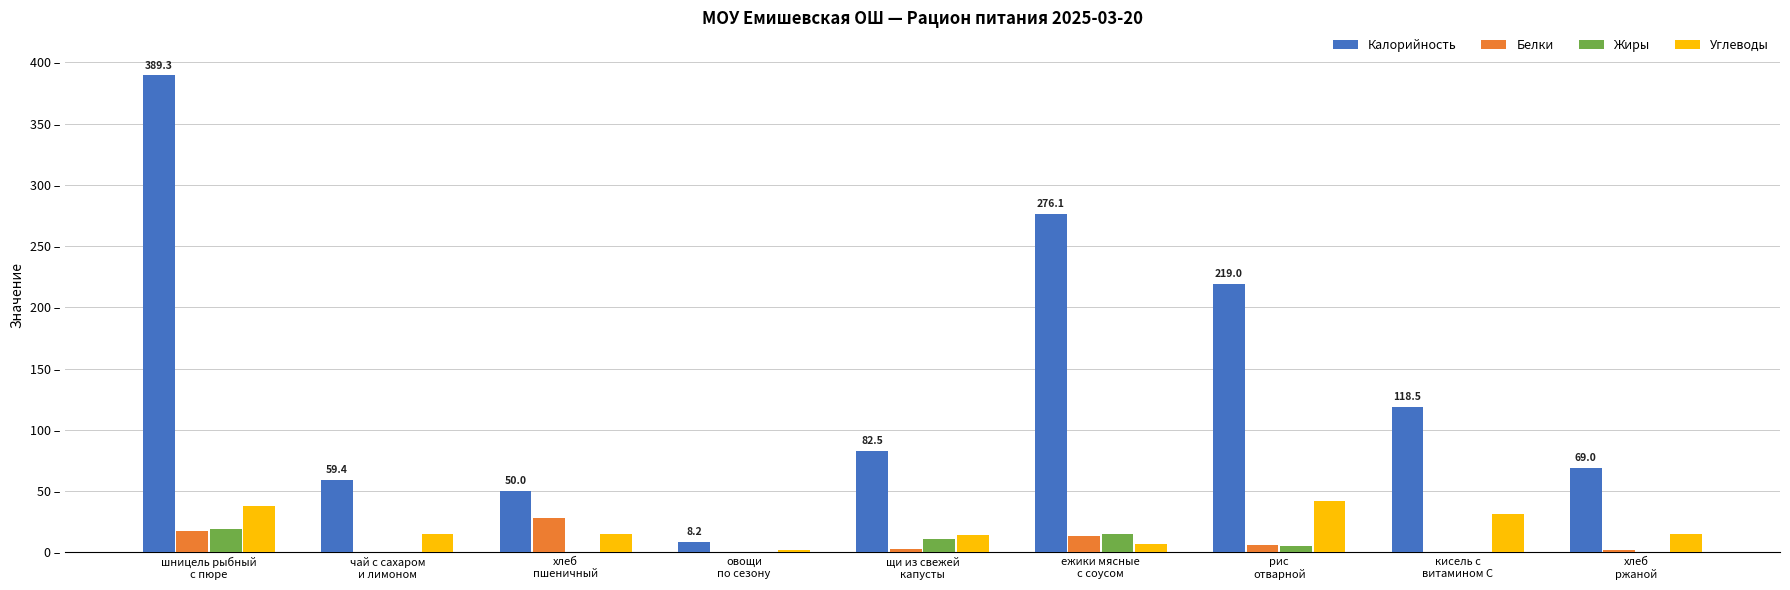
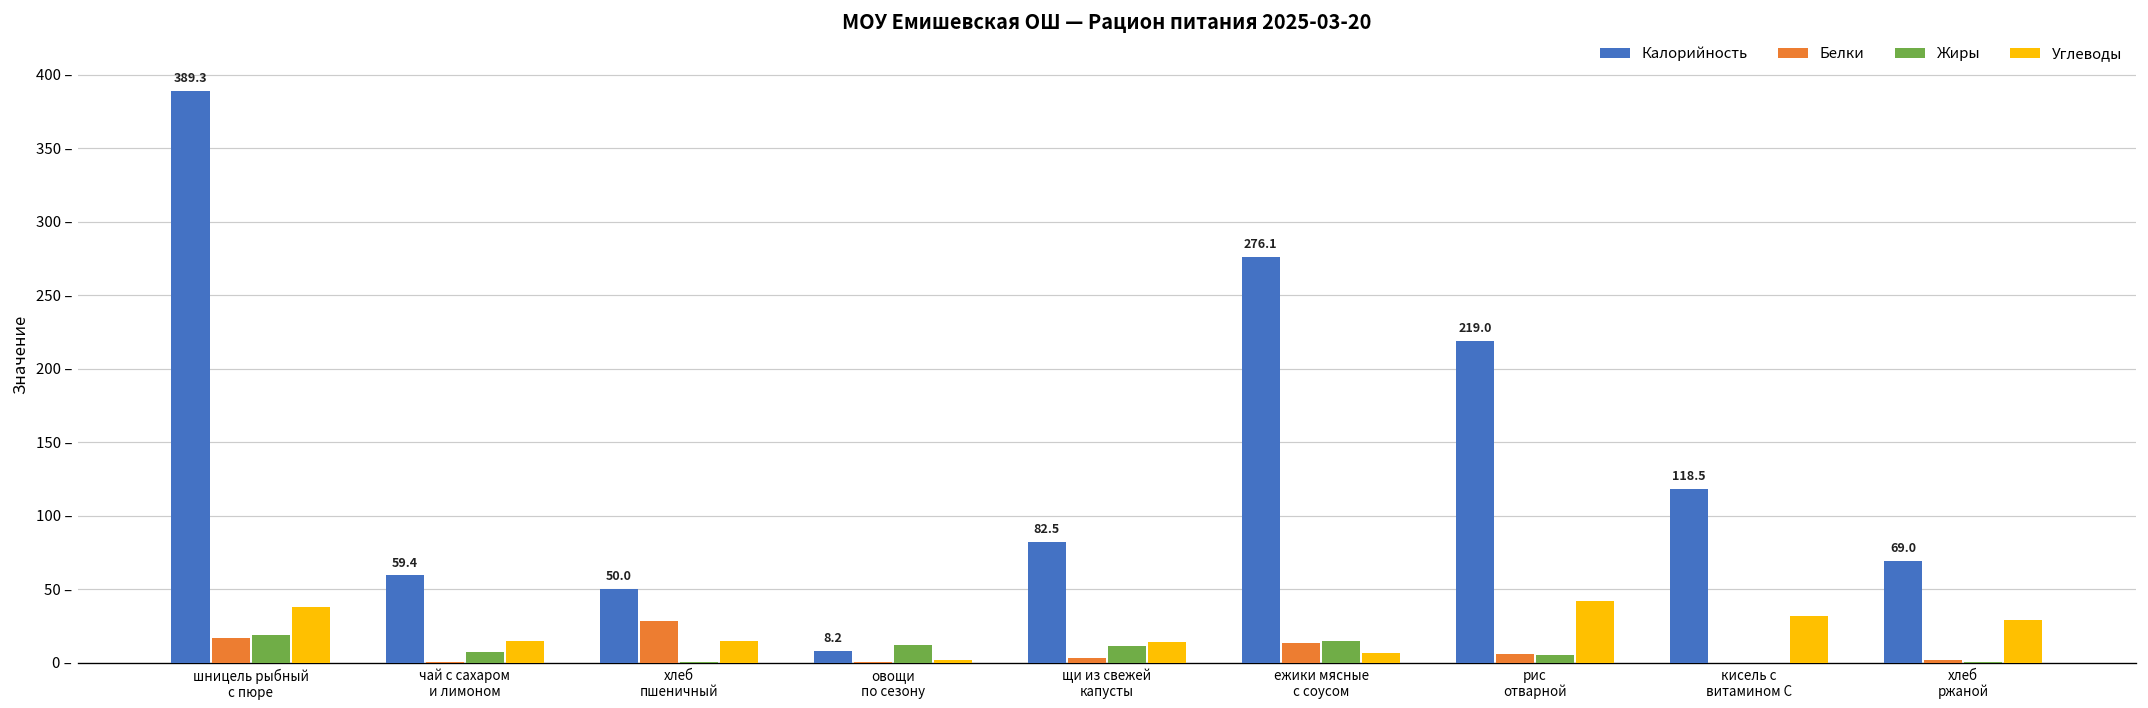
Жиры, чай с сахаром и лимоном: 0 – -> 7 –
Жиры, овощи по сезону: 0 – -> 12 –
Углеводы, хлеб ржаной: 15 – -> 29 –
